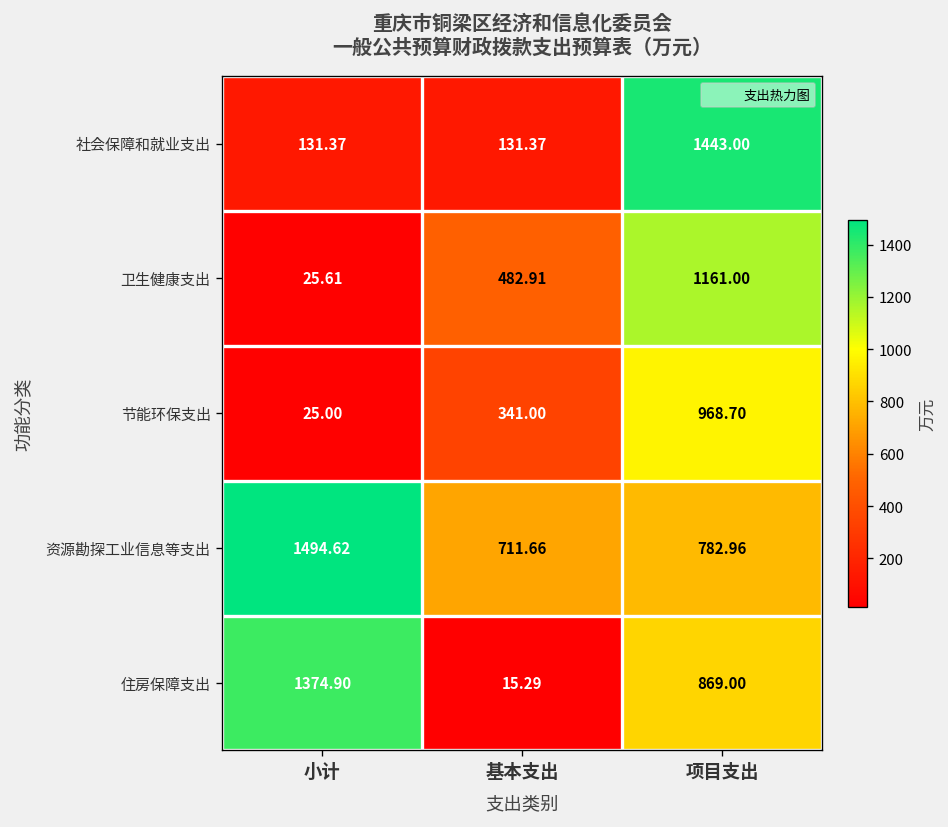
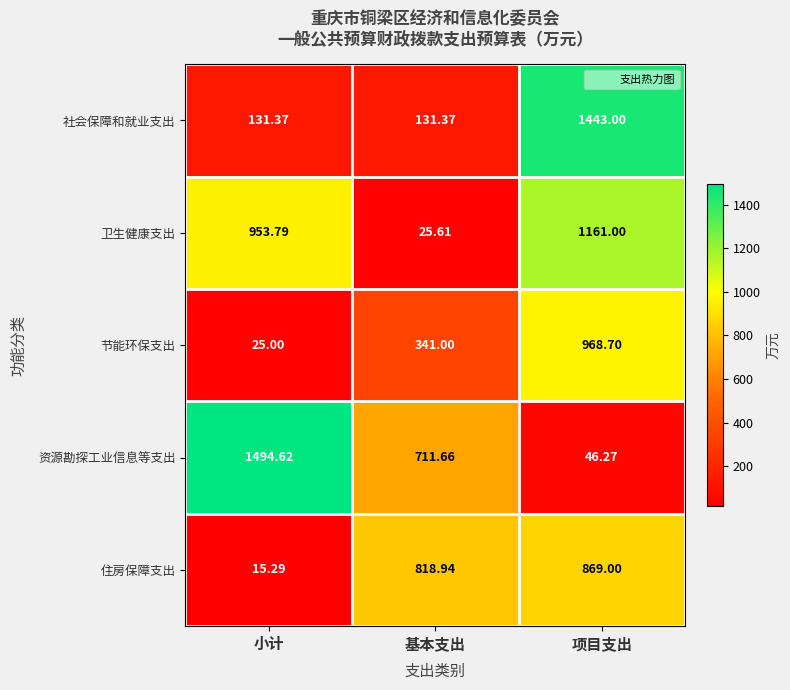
卫生健康支出, 小计: 25.61 -> 953.79
卫生健康支出, 基本支出: 482.91 -> 25.61
资源勘探工业信息等支出, 项目支出: 782.96 -> 46.27
住房保障支出, 小计: 1374.90 -> 15.29
住房保障支出, 基本支出: 15.29 -> 818.94
